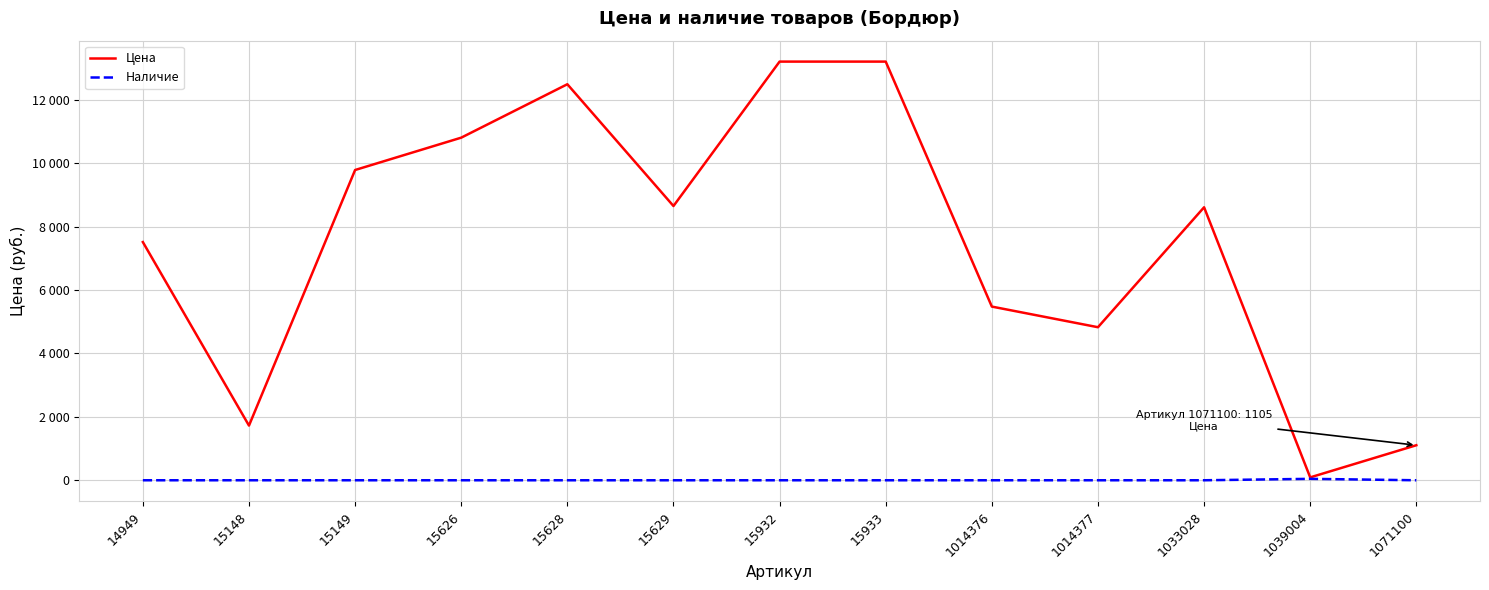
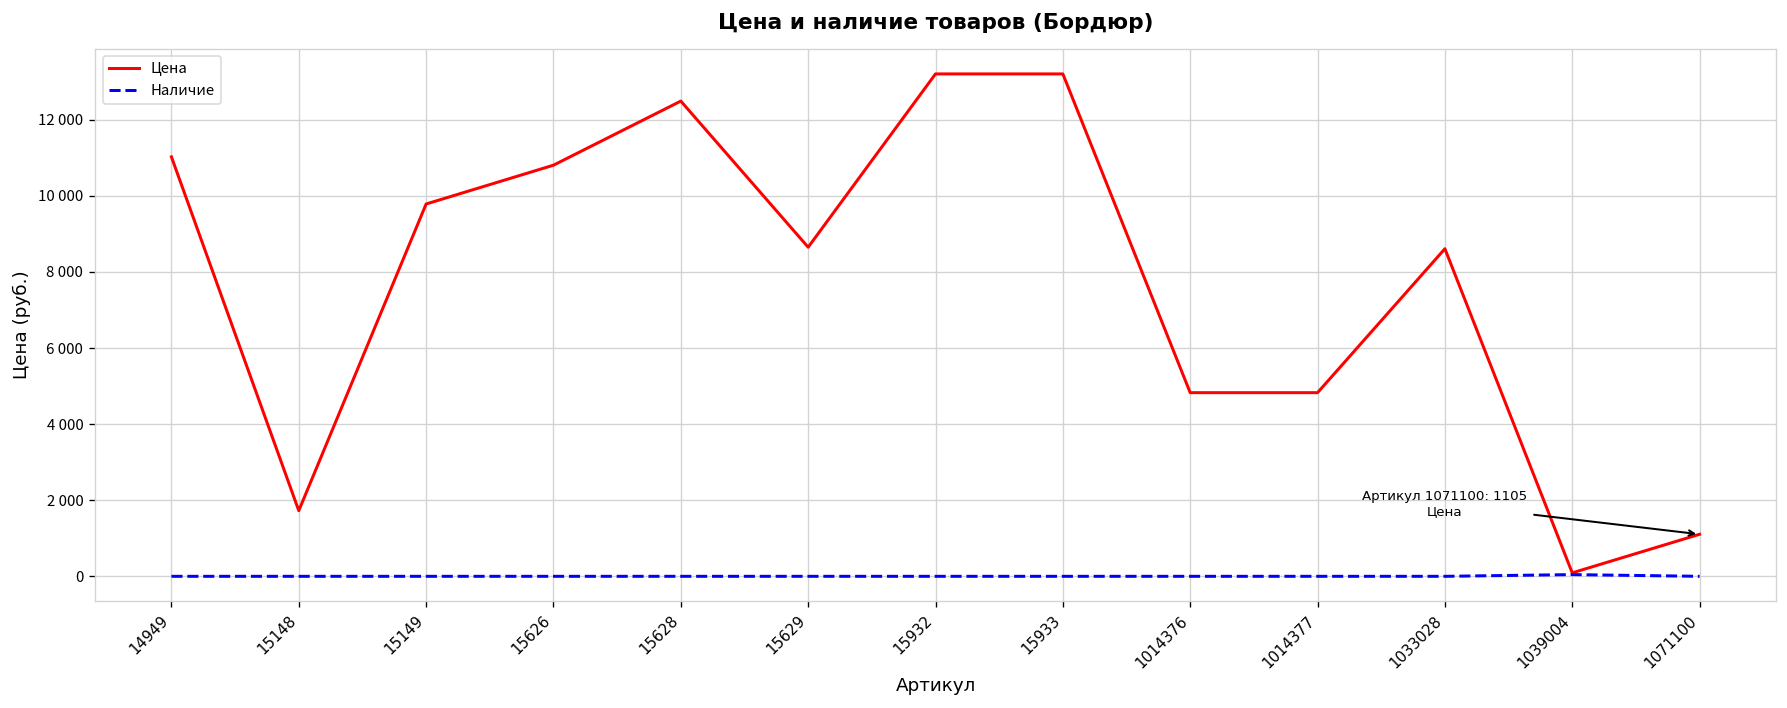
Цена, 14949: 7500 -> 11000
Цена, 1014376: 5500 -> 4800
